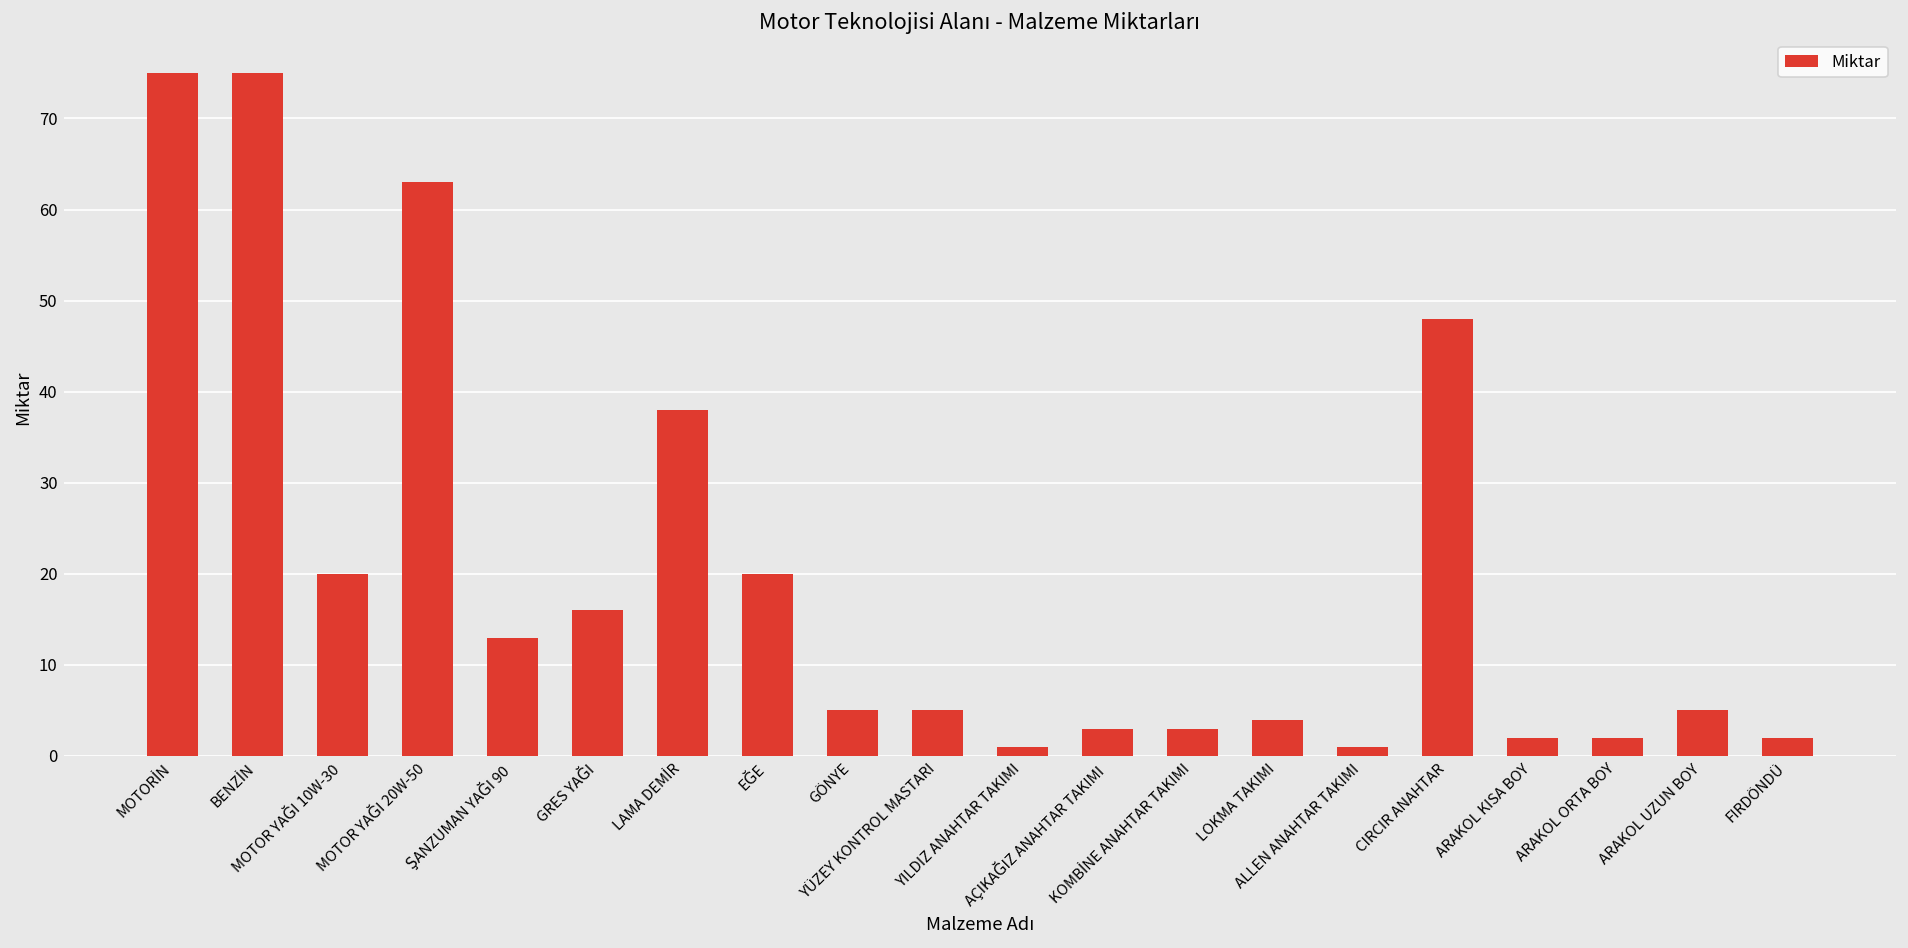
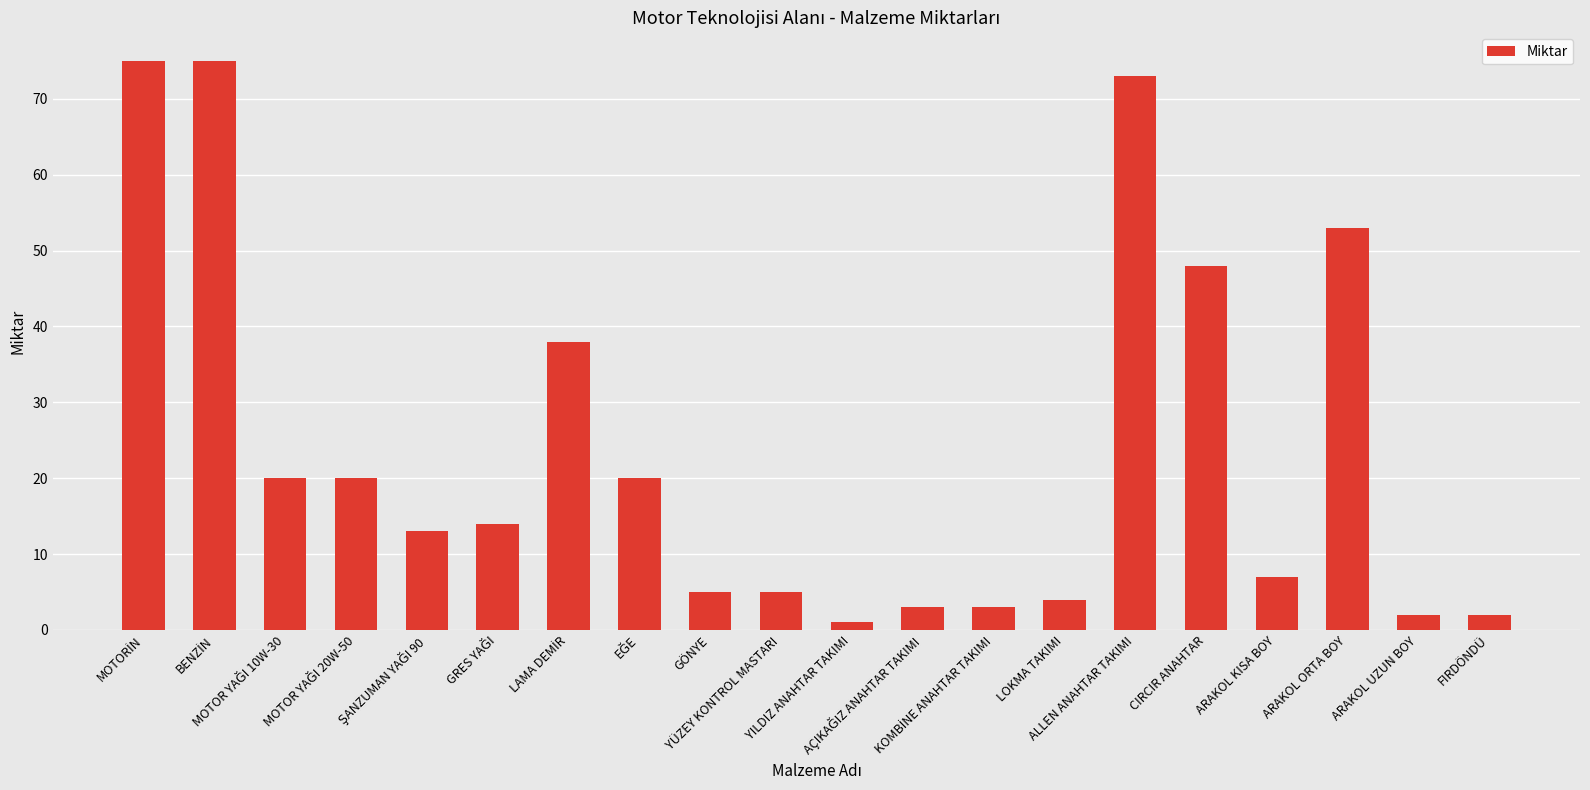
MOTOR YAĞI 20W-50: 63 -> 20
GRES YAĞI: 16 -> 14
ALLEN ANAHTAR TAKIMI: 1 -> 73
ARAKOL KISA BOY: 2 -> 7
ARAKOL ORTA BOY: 2 -> 53
ARAKOL UZUN BOY: 5 -> 2
